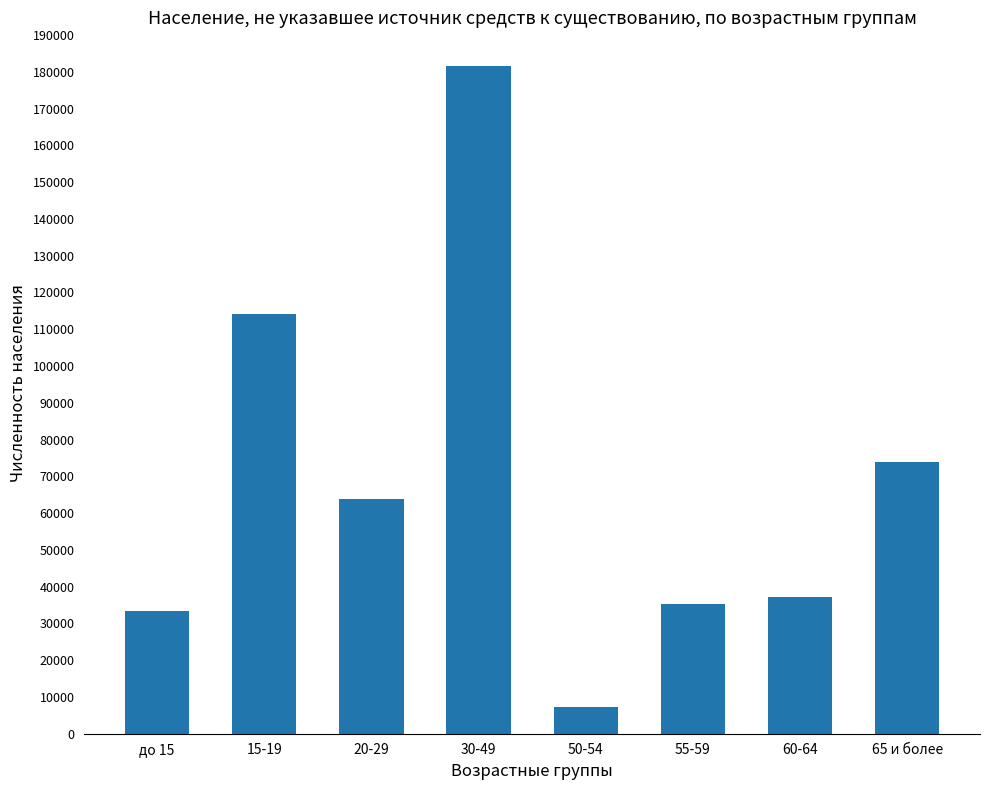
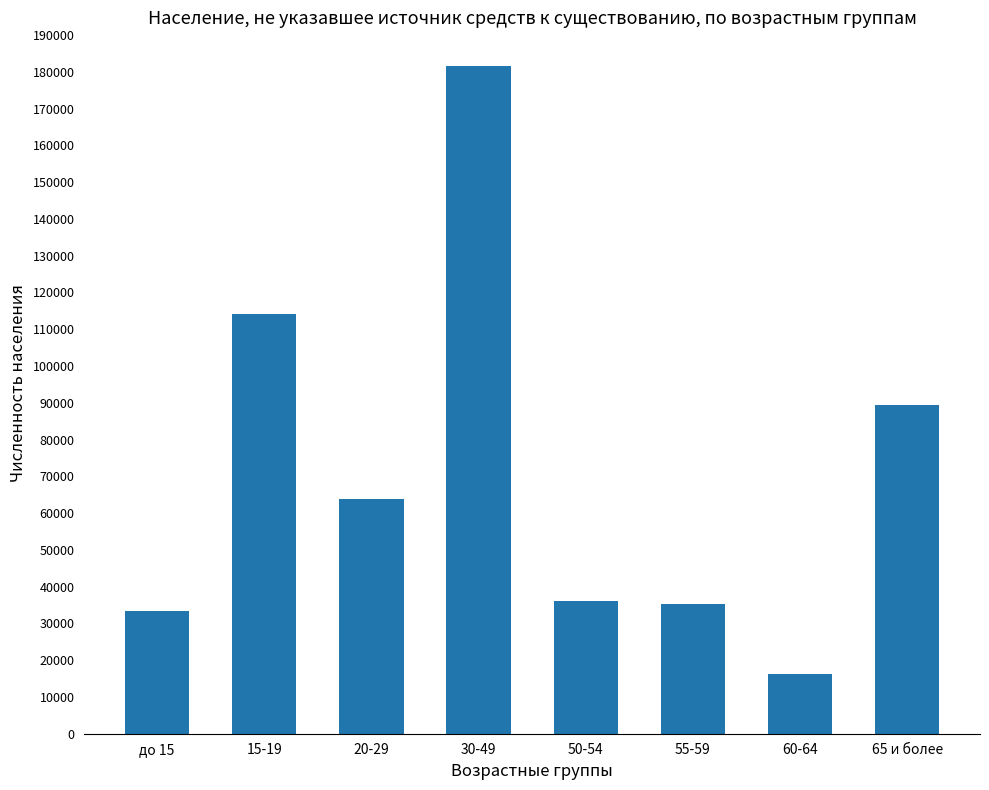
50-54: 7000 -> 36000
60-64: 37000 -> 16000
65 и более: 74000 -> 89000
